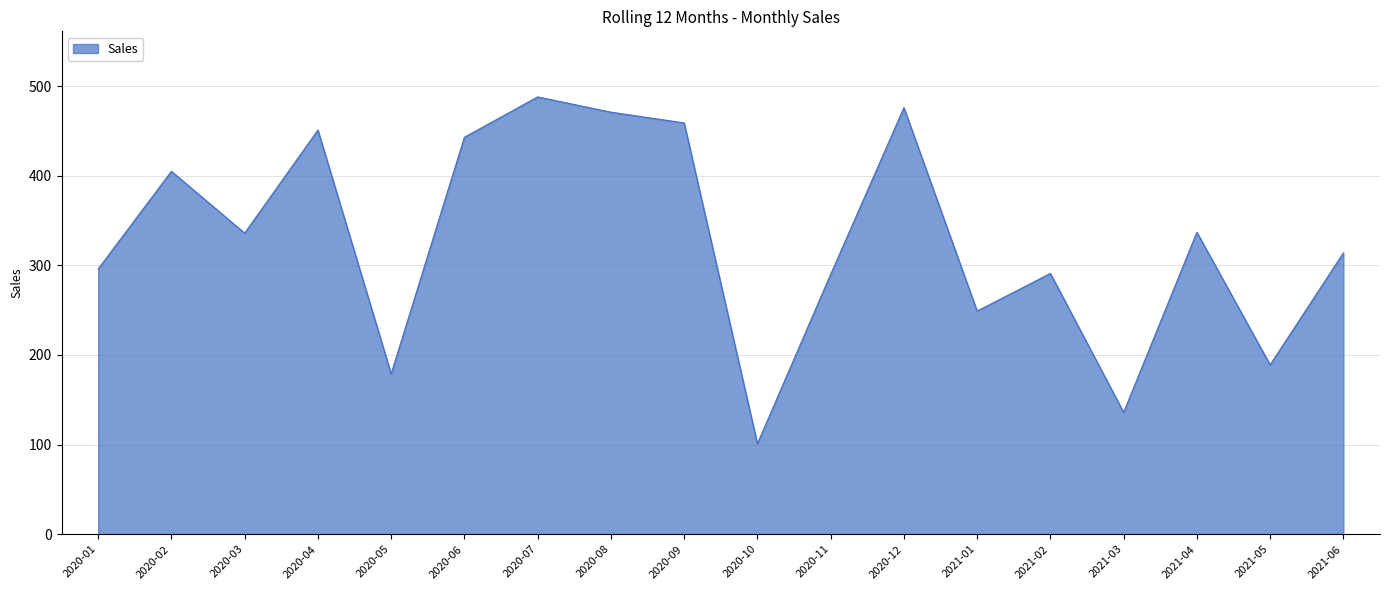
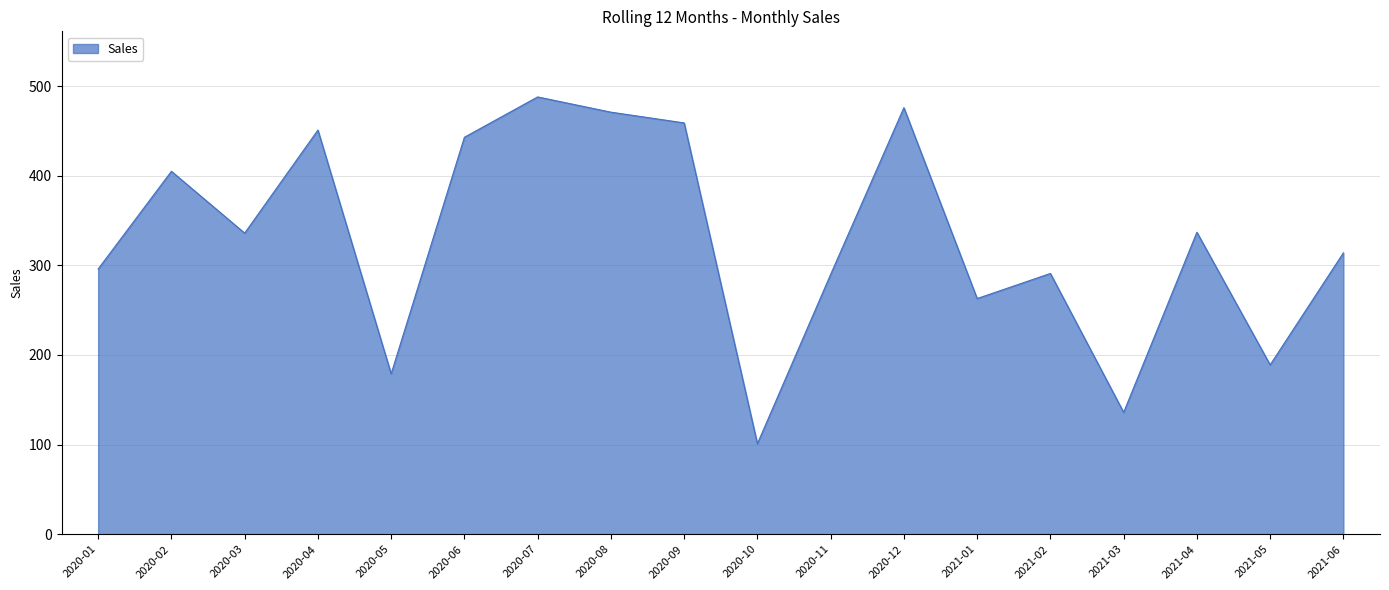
2021-01: 250 -> 260
